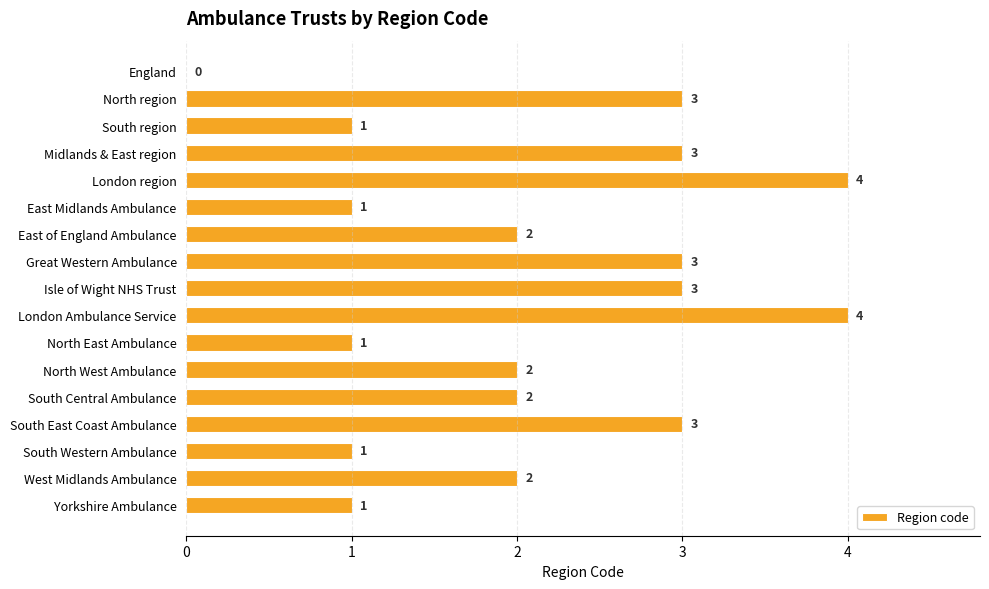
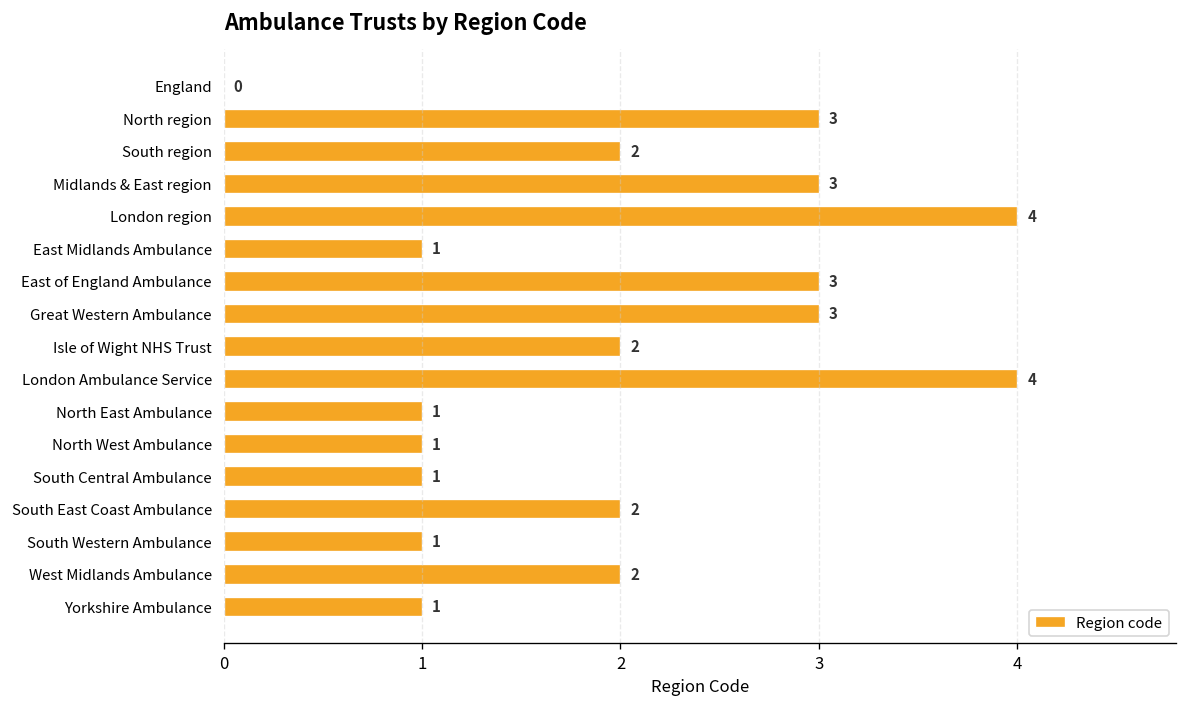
South region: 1 -> 2
East of England Ambulance: 2 -> 3
Isle of Wight NHS Trust: 3 -> 2
North West Ambulance: 2 -> 1
South Central Ambulance: 2 -> 1
South East Coast Ambulance: 3 -> 2
